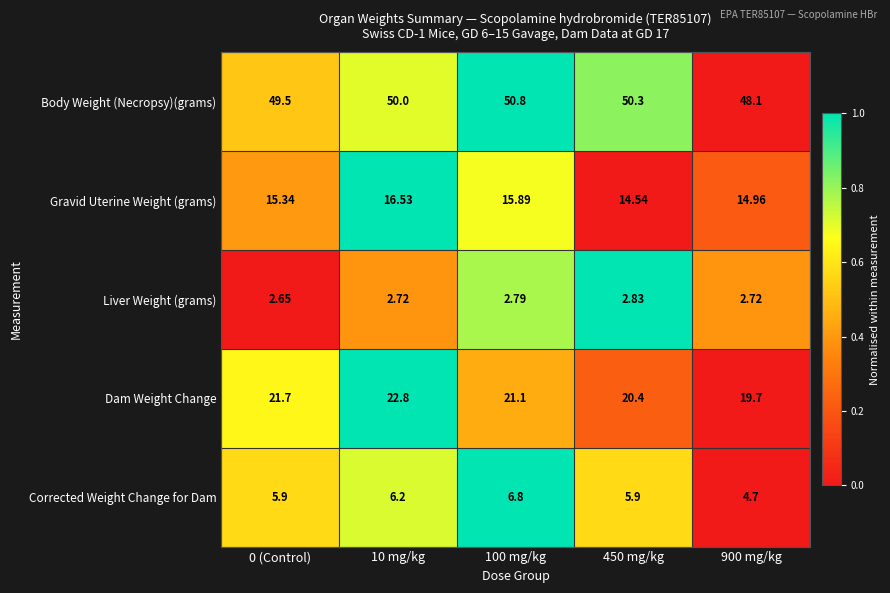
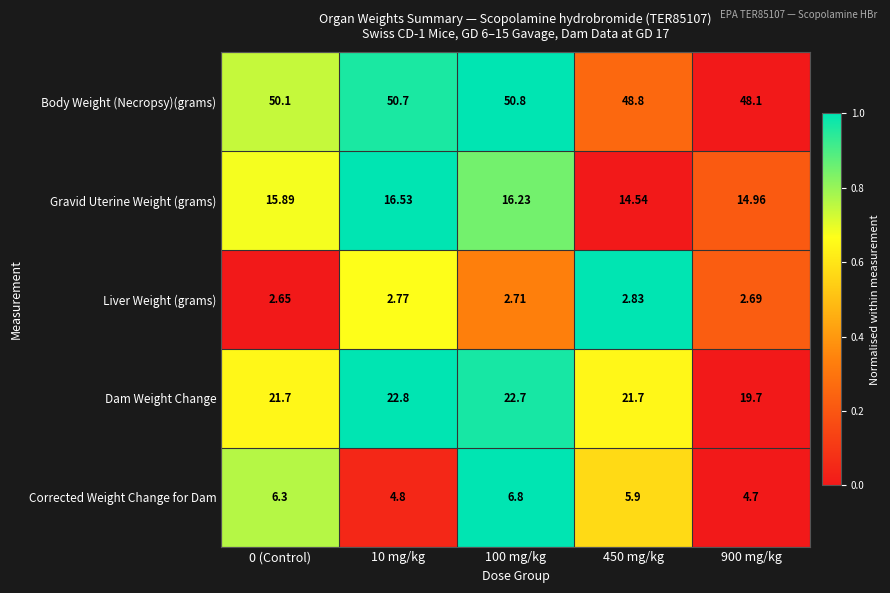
Body Weight (Necropsy)(grams), 0 (Control): 49.5 -> 50.1
Body Weight (Necropsy)(grams), 10 mg/kg: 50.0 -> 50.7
Body Weight (Necropsy)(grams), 450 mg/kg: 50.3 -> 48.8
Gravid Uterine Weight (grams), 0 (Control): 15.34 -> 15.89
Gravid Uterine Weight (grams), 100 mg/kg: 15.89 -> 16.23
Liver Weight (grams), 10 mg/kg: 2.72 -> 2.77
Liver Weight (grams), 100 mg/kg: 2.79 -> 2.71
Liver Weight (grams), 900 mg/kg: 2.72 -> 2.69
Dam Weight Change, 100 mg/kg: 21.1 -> 22.7
Dam Weight Change, 450 mg/kg: 20.4 -> 21.7
Corrected Weight Change for Dam, 0 (Control): 5.9 -> 6.3
Corrected Weight Change for Dam, 10 mg/kg: 6.2 -> 4.8
